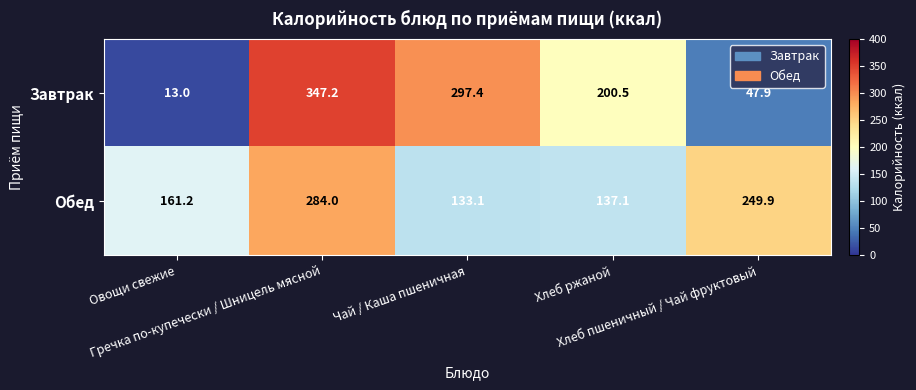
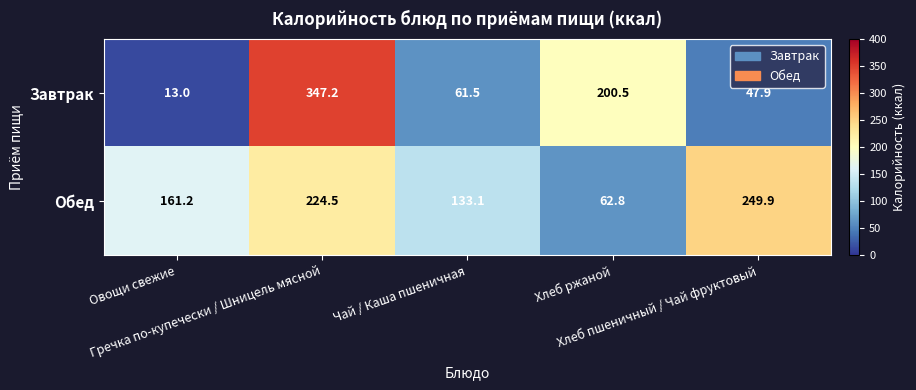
Завтрак, Чай / Каша пшеничная: 297.4 -> 61.5
Обед, Гречка по-купечески / Шницель мясной: 284.0 -> 224.5
Обед, Хлеб ржаной: 137.1 -> 62.8
